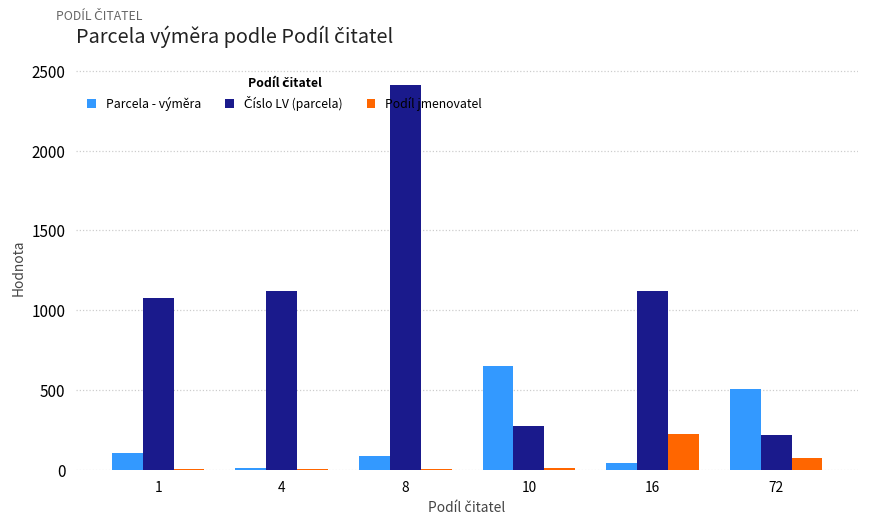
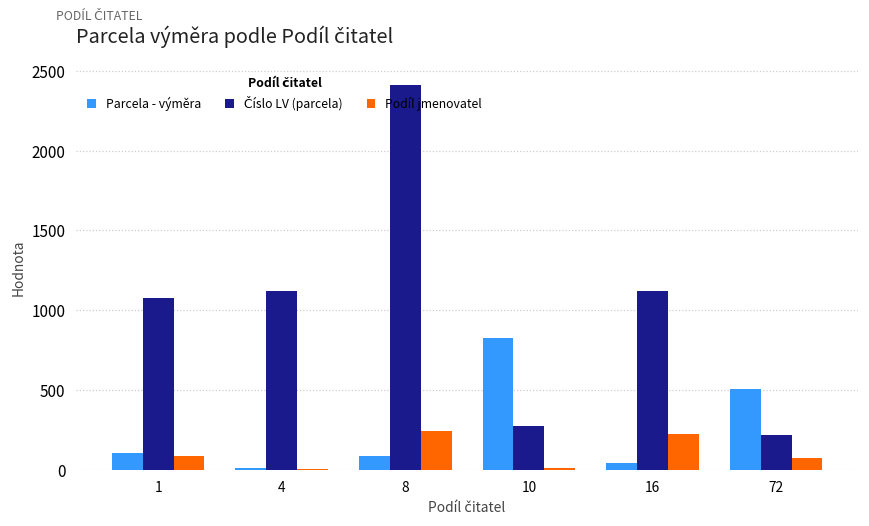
Podíl jmenovatel, 1: 0 -> 80
Podíl jmenovatel, 8: 0 -> 240
Parcela - výměra, 10: 650 -> 830
